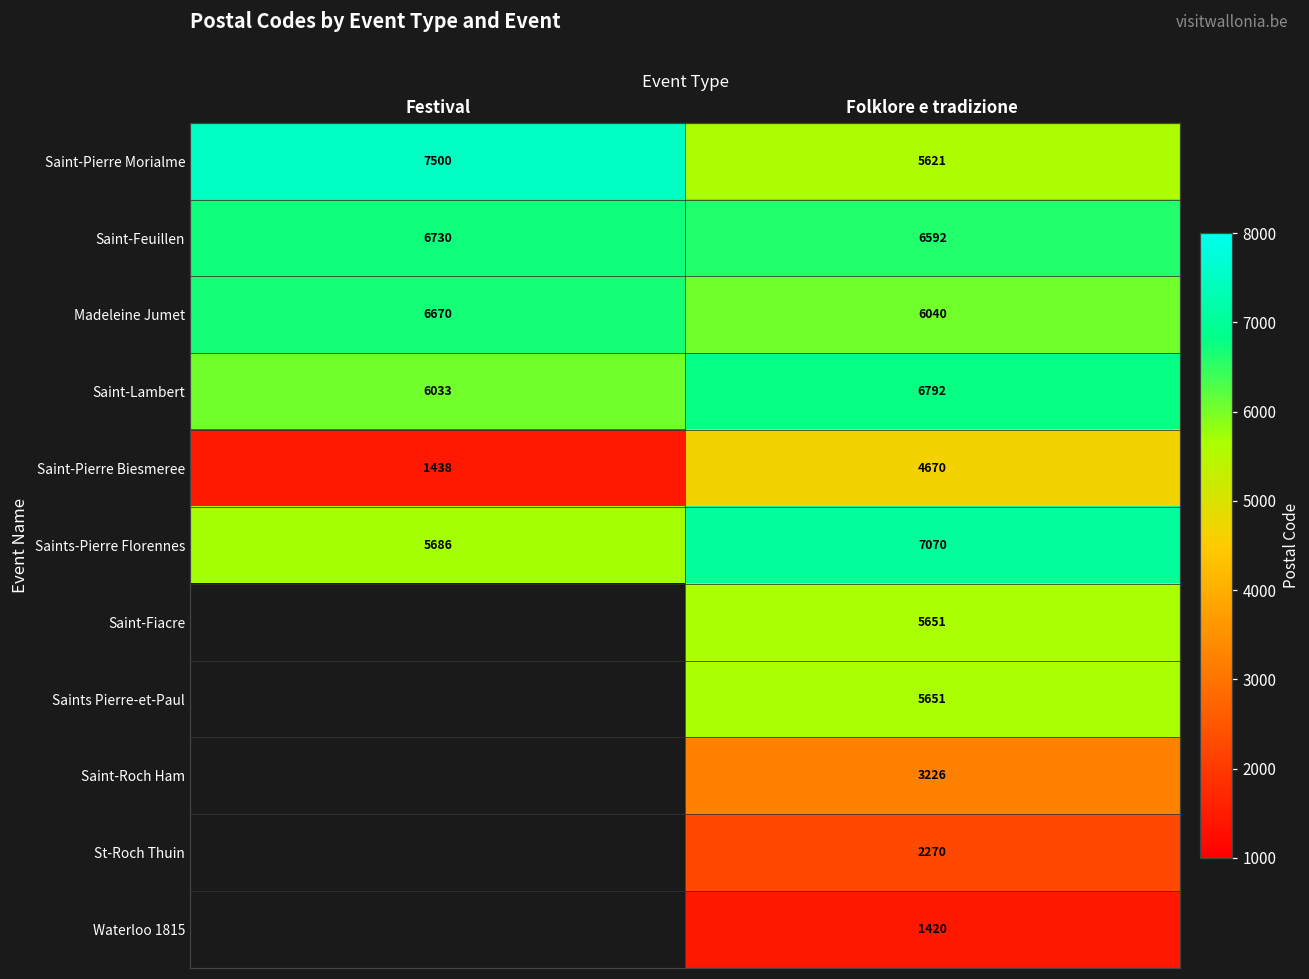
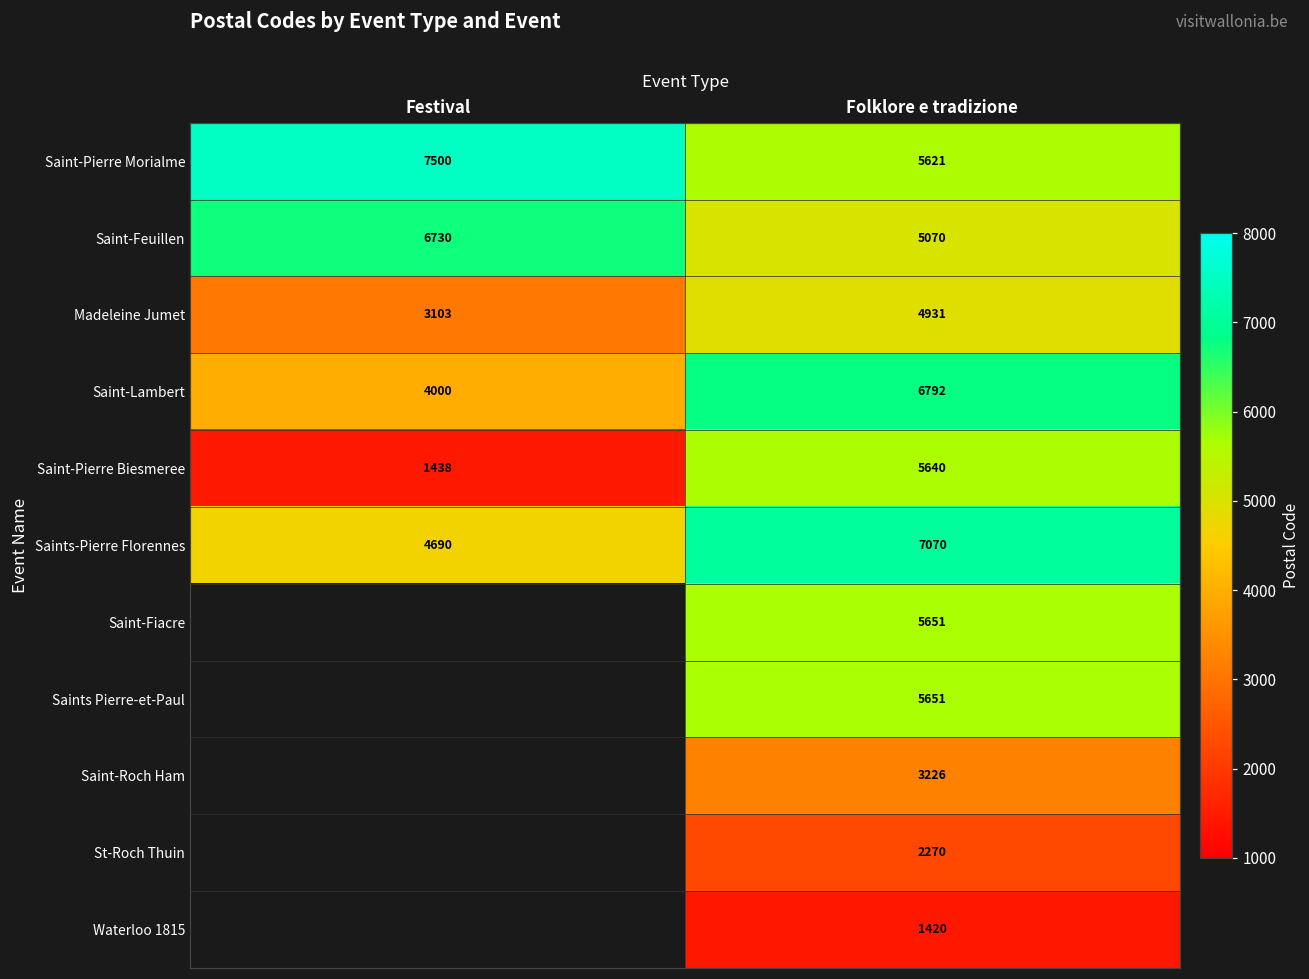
Saint-Feuillen, Folklore e tradizione: 6592 -> 5070
Madeleine Jumet, Festival: 6670 -> 3103
Madeleine Jumet, Folklore e tradizione: 6040 -> 4931
Saint-Lambert, Festival: 6033 -> 4000
Saint-Pierre Biesmeree, Folklore e tradizione: 4670 -> 5640
Saints-Pierre Florennes, Festival: 5686 -> 4690
